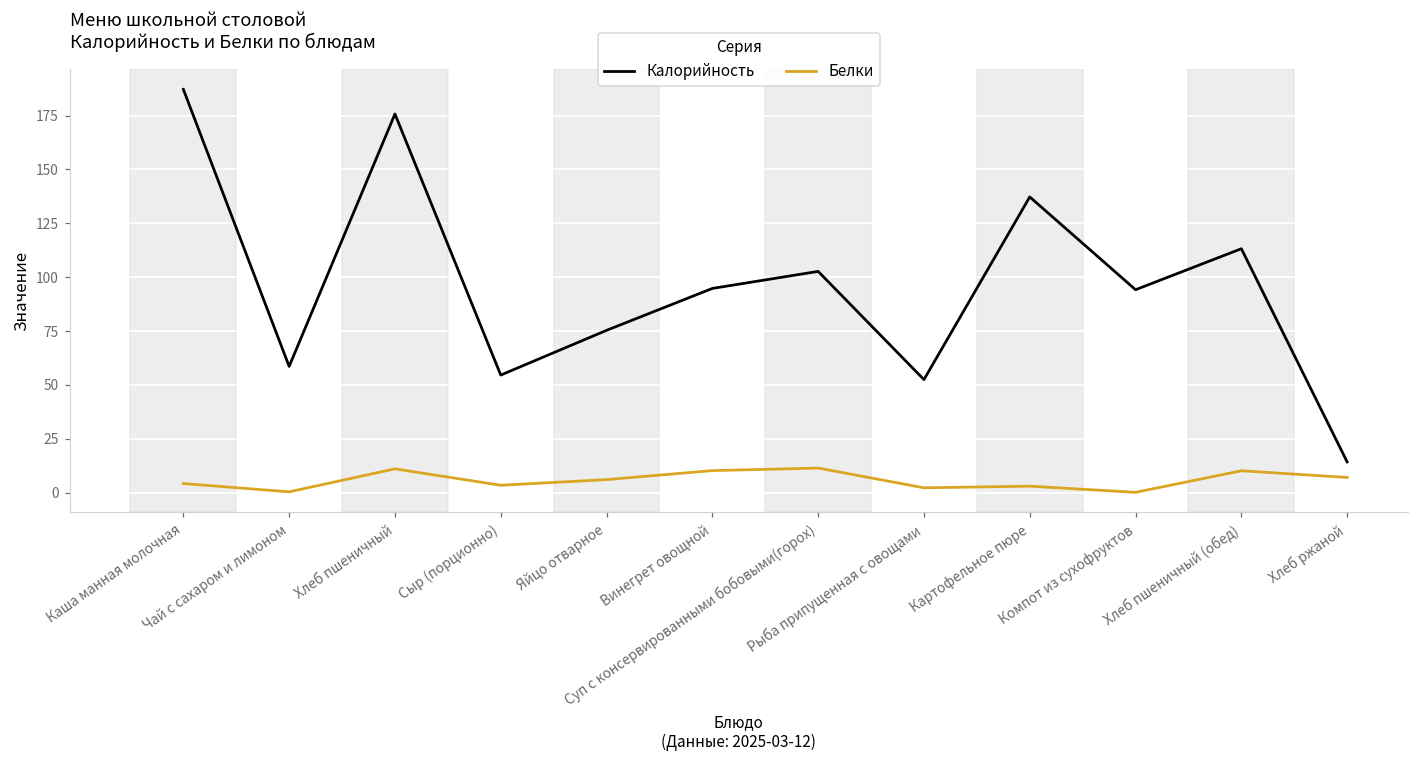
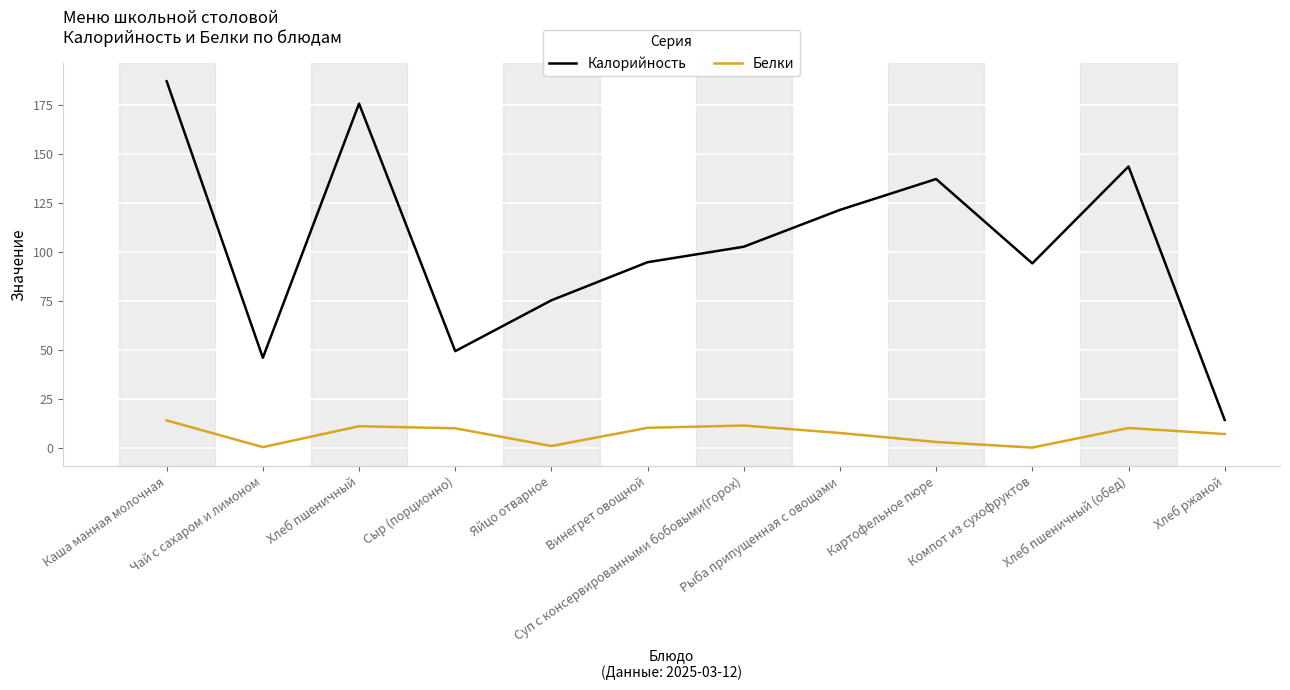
Белки, Каша манная молочная: 4 -> 14
Калорийность, Чай с сахаром и лимоном: 59 -> 46
Калорийность, Сыр (порционно): 55 -> 49
Белки, Сыр (порционно): 3 -> 10
Белки, Яйцо отварное: 6 -> 1
Калорийность, Рыба припущенная с овощами: 53 -> 122
Белки, Рыба припущенная с овощами: 2 -> 8
Калорийность, Хлеб пшеничный (обед): 113 -> 144
